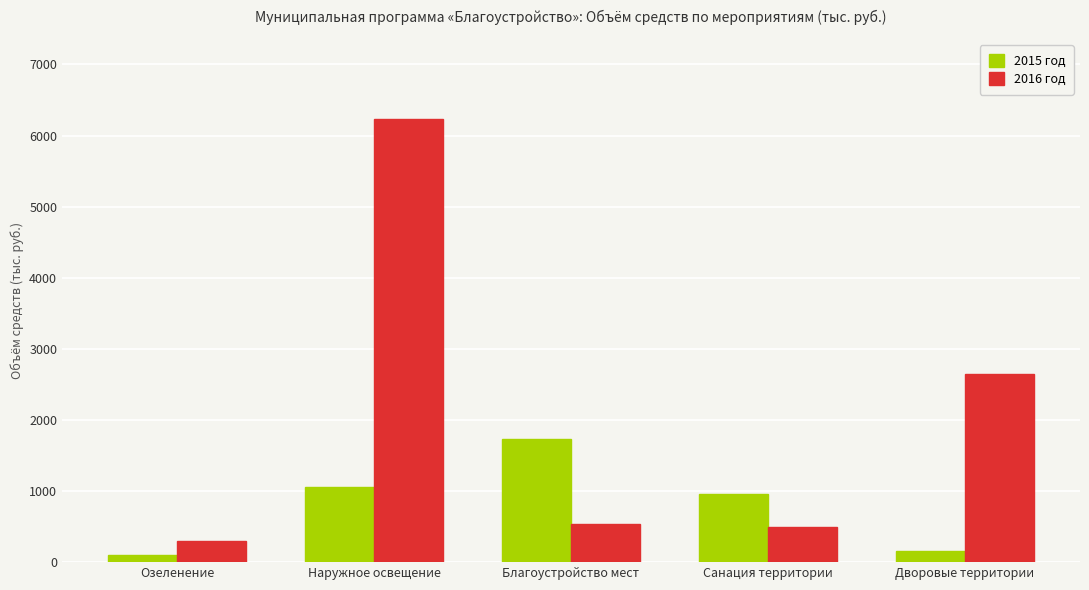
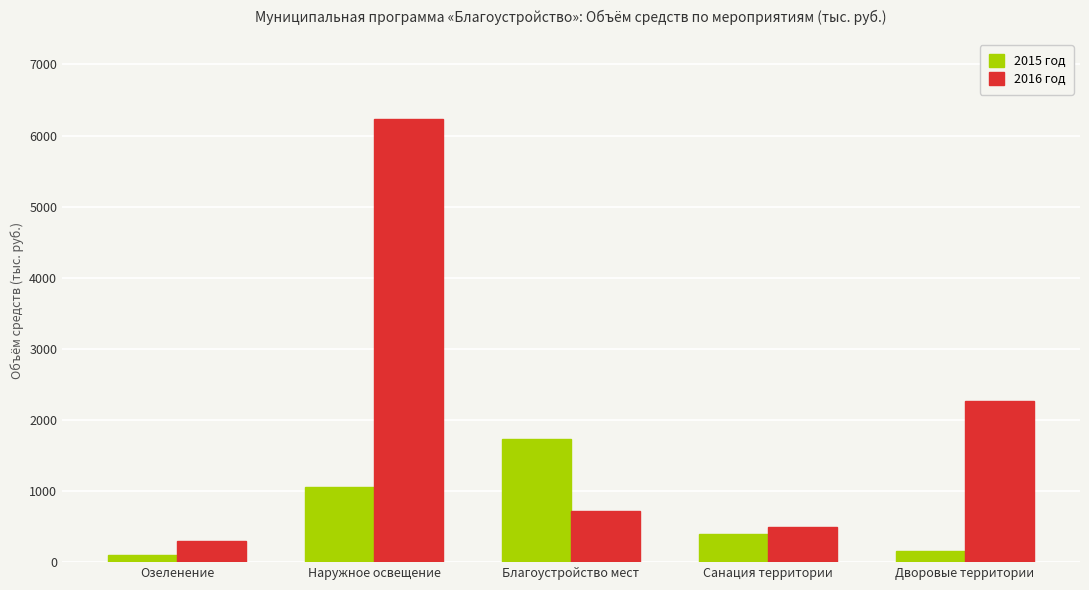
2016 год, Благоустройство мест: 500 -> 700
2015 год, Санация территории: 1000 -> 400
2016 год, Дворовые территории: 2700 -> 2300
